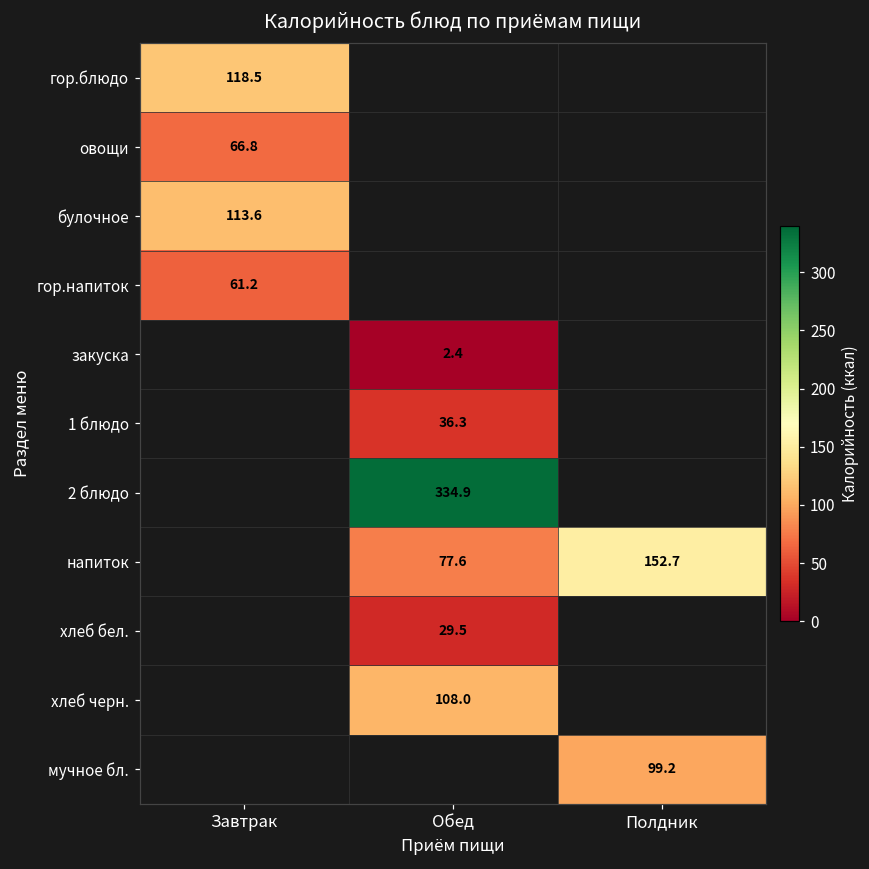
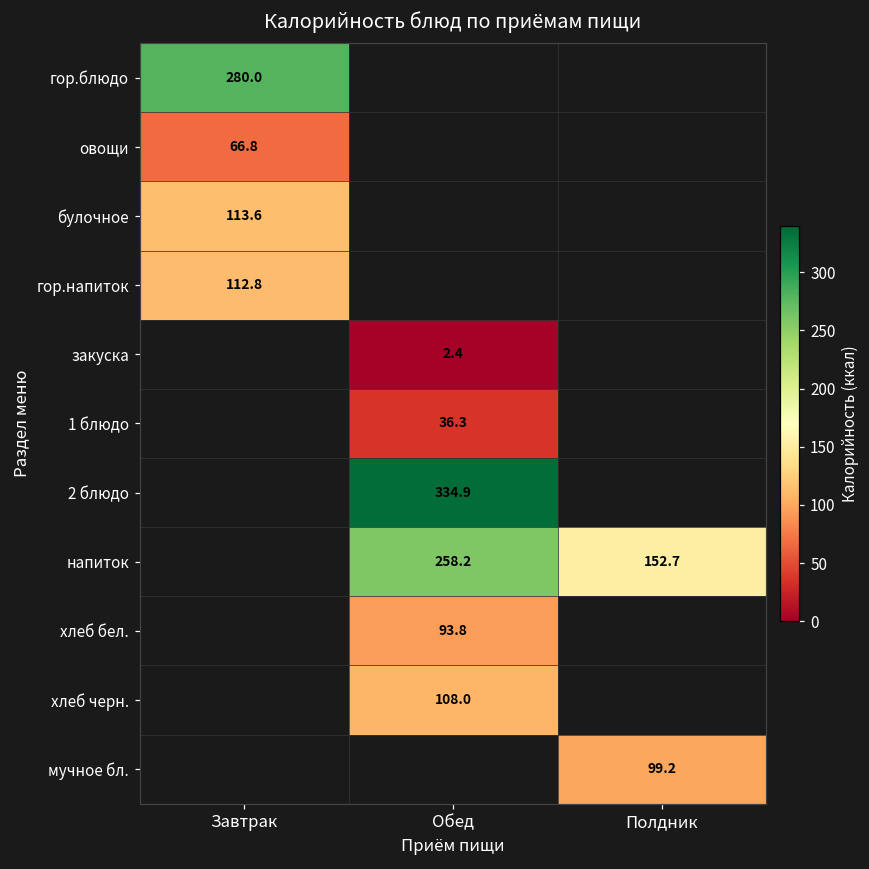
гор.блюдо, Завтрак: 118.5 -> 280.0
гор.напиток, Завтрак: 61.2 -> 112.8
напиток, Обед: 77.6 -> 258.2
хлеб бел., Обед: 29.5 -> 93.8
